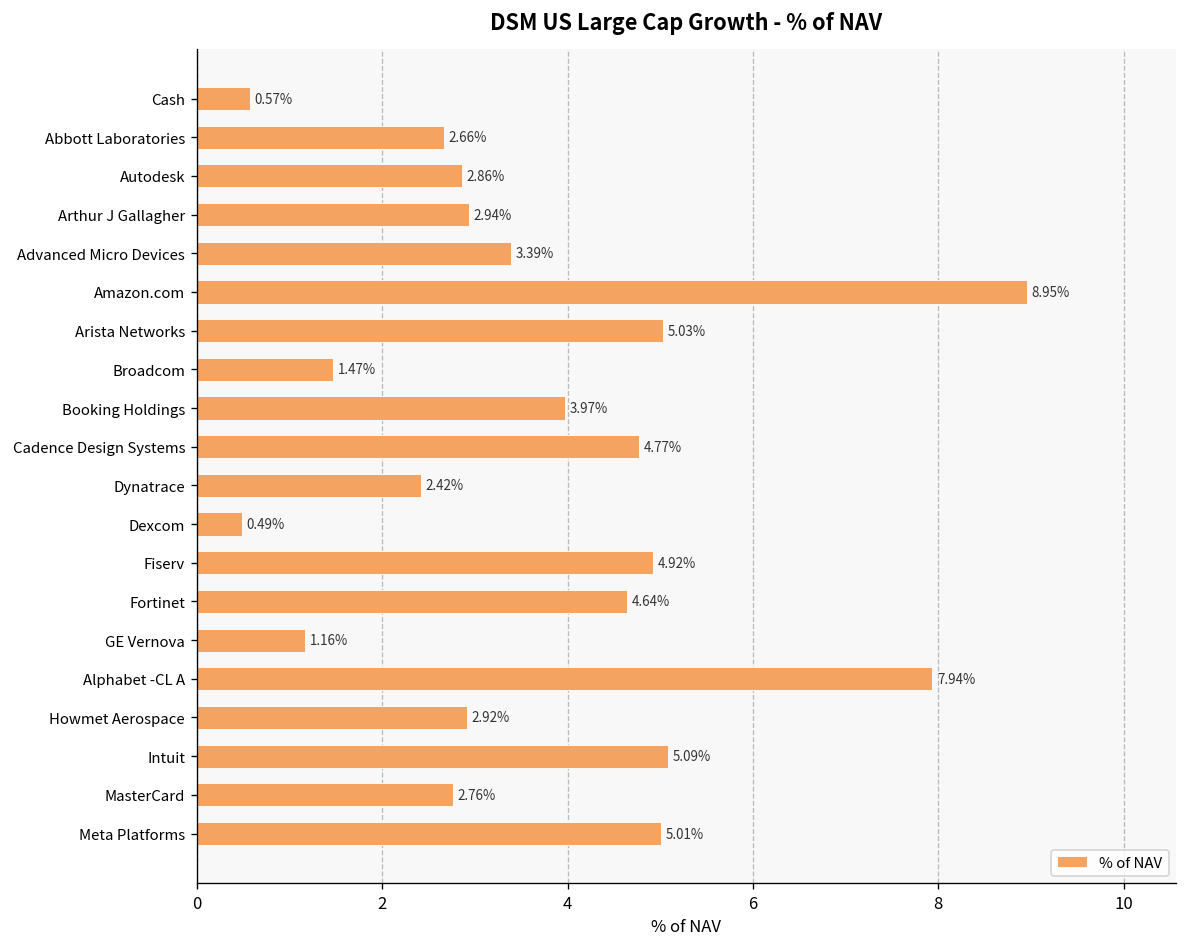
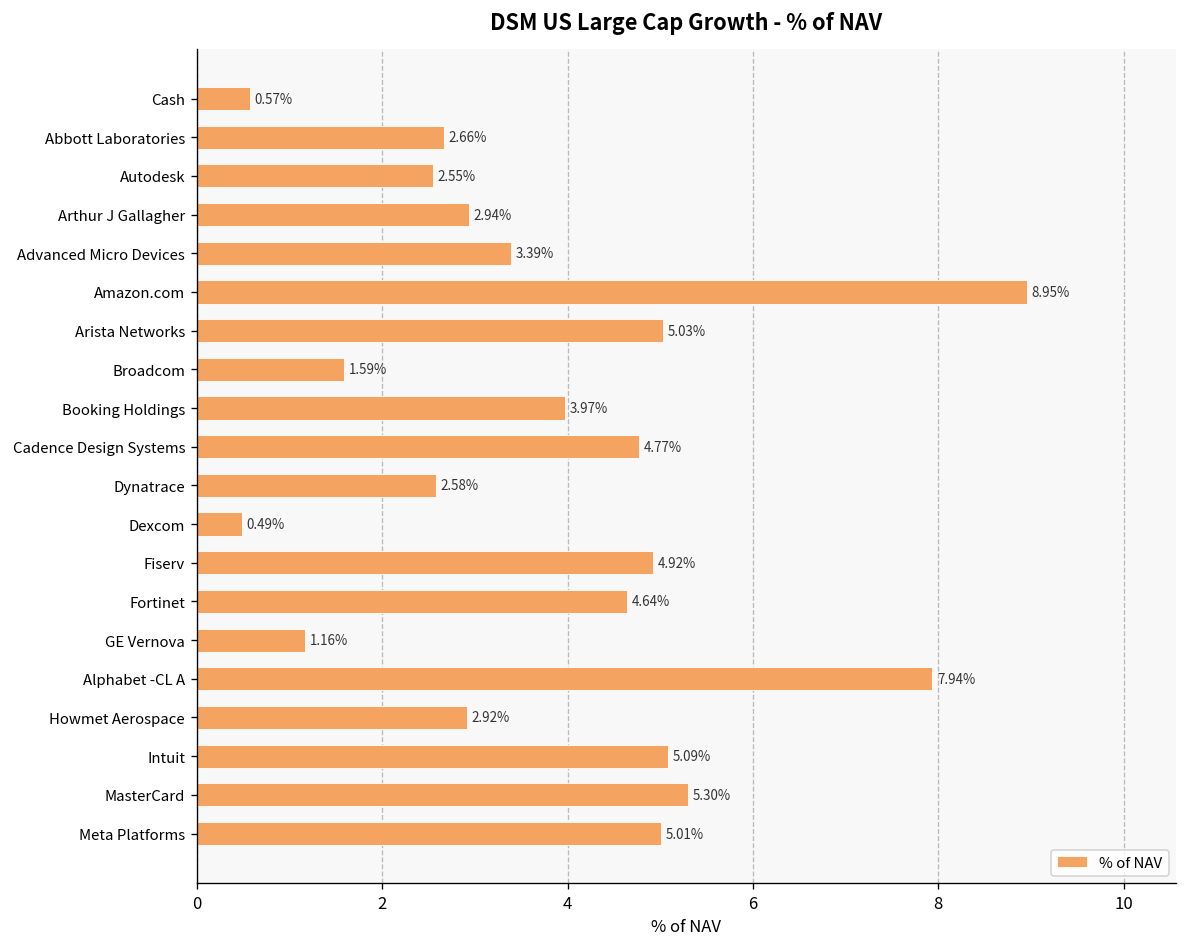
Autodesk: 2.86% -> 2.55%
Broadcom: 1.47% -> 1.59%
Dynatrace: 2.42% -> 2.58%
MasterCard: 2.76% -> 5.30%
